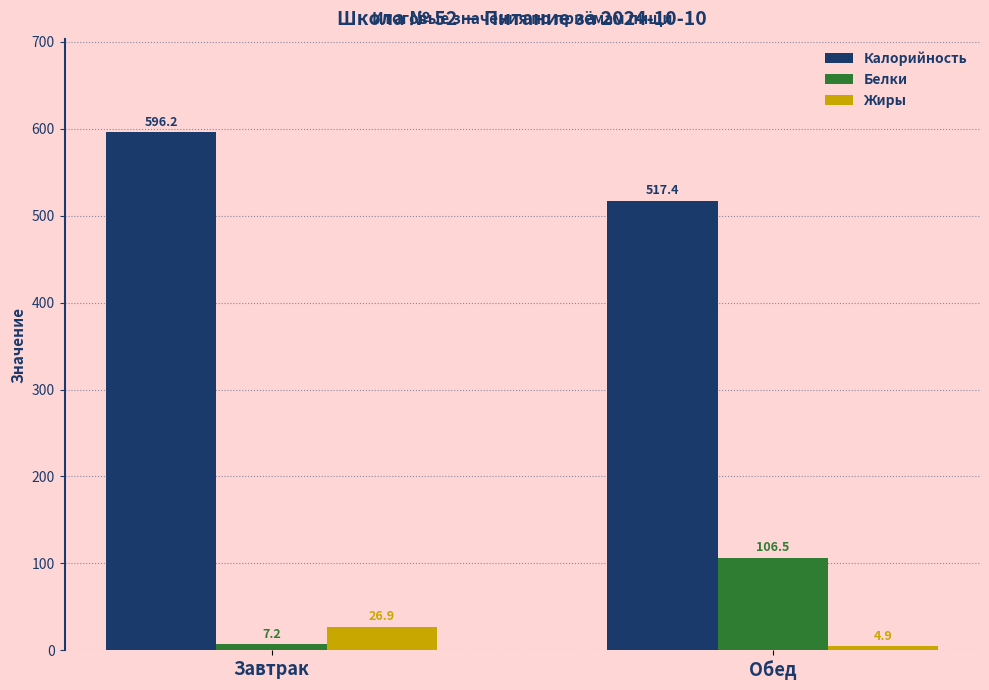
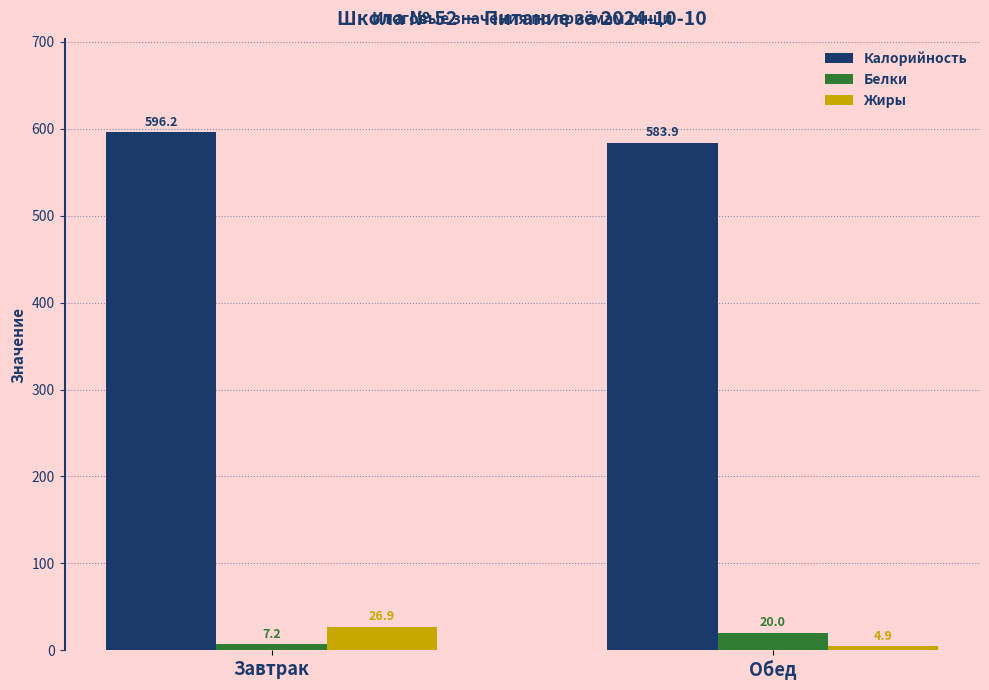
Калорийность, Обед: 517.4 -> 583.9
Белки, Обед: 106.5 -> 20.0
